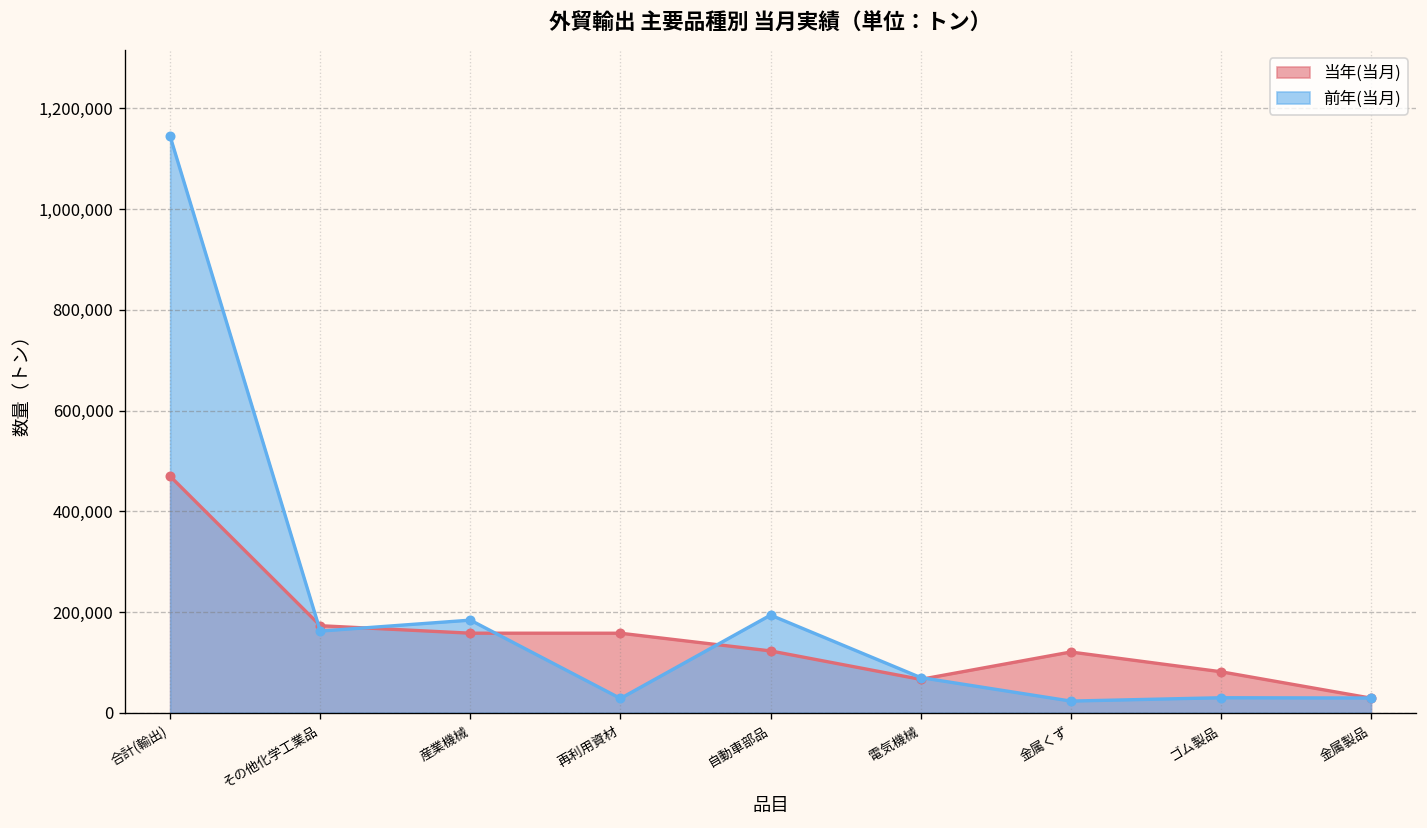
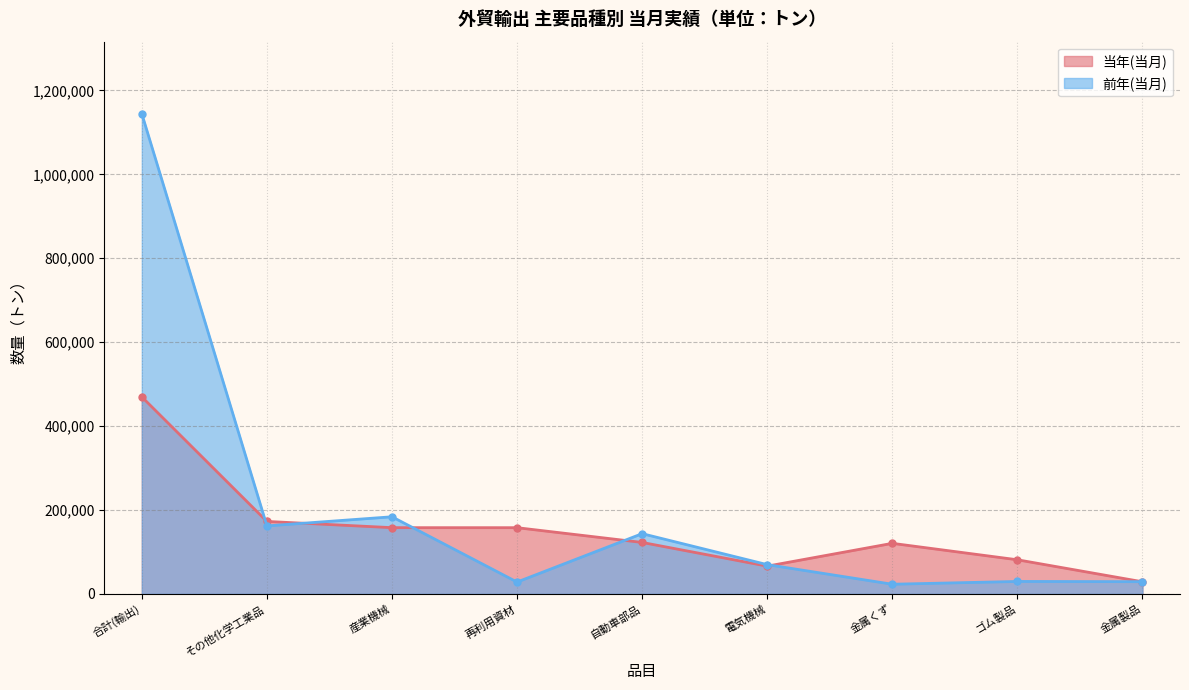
前年(当月), 自動車部品: 190,000 -> 140,000
